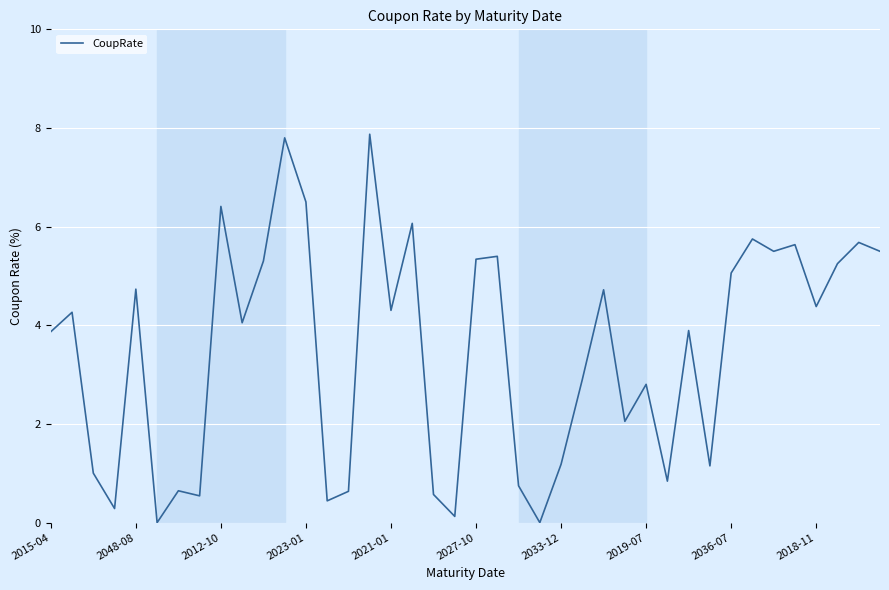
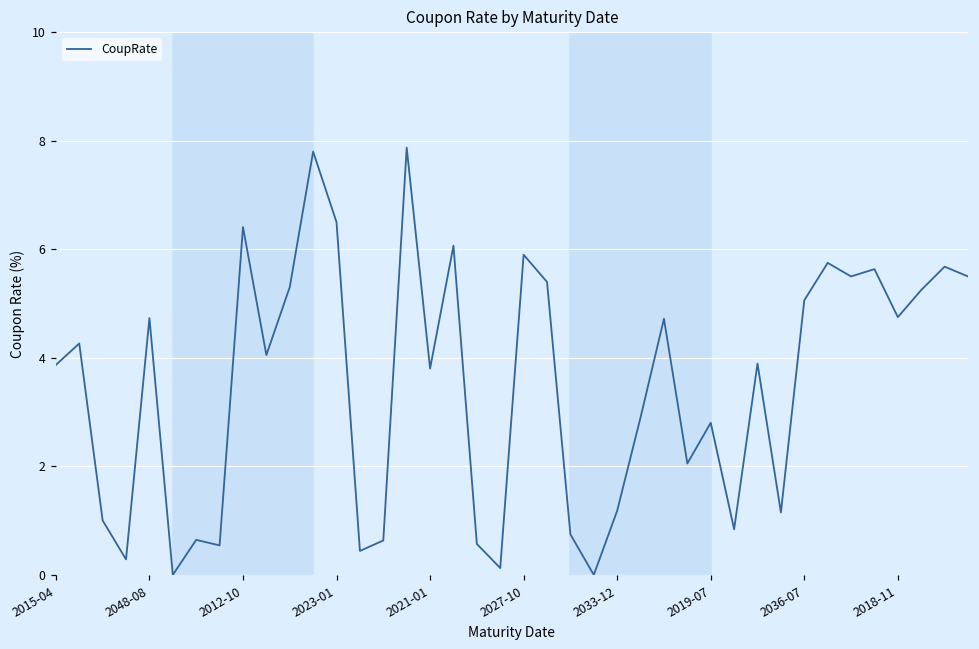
2021-01: 4.3 -> 3.8
2027-10: 5.3 -> 5.9
2018-11: 4.4 -> 4.8
